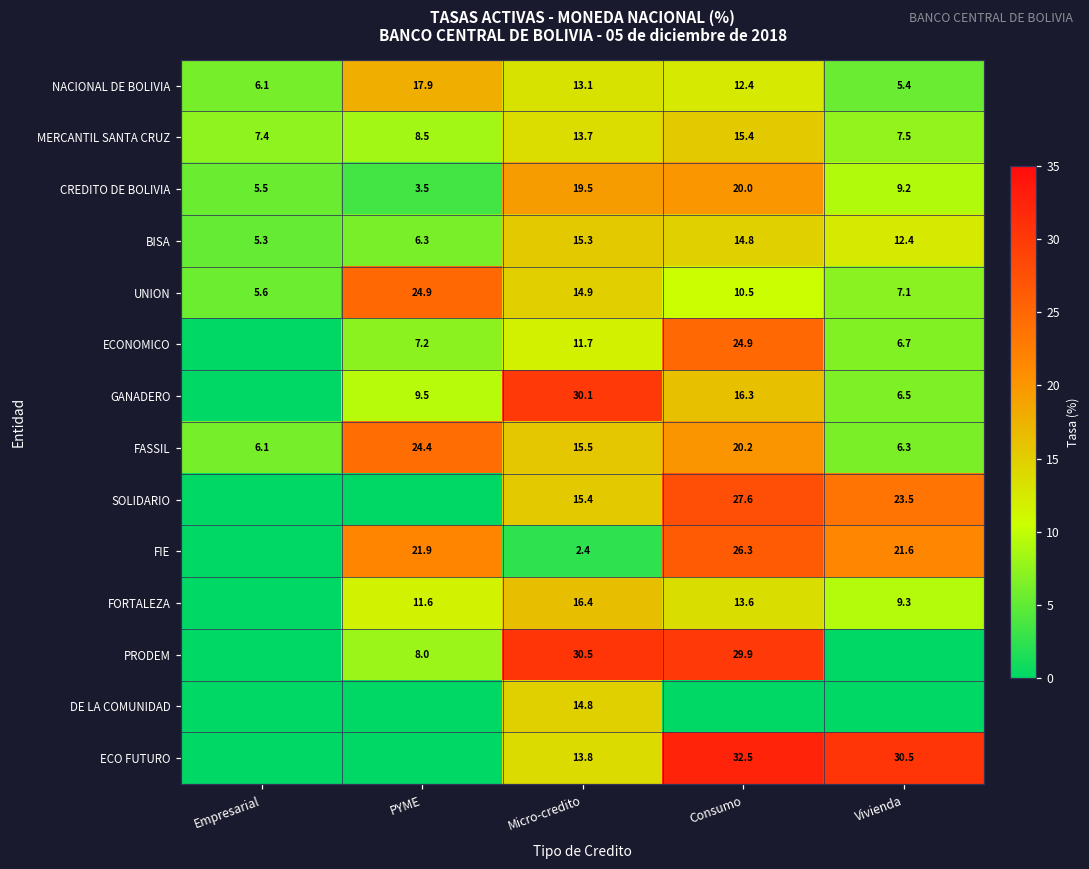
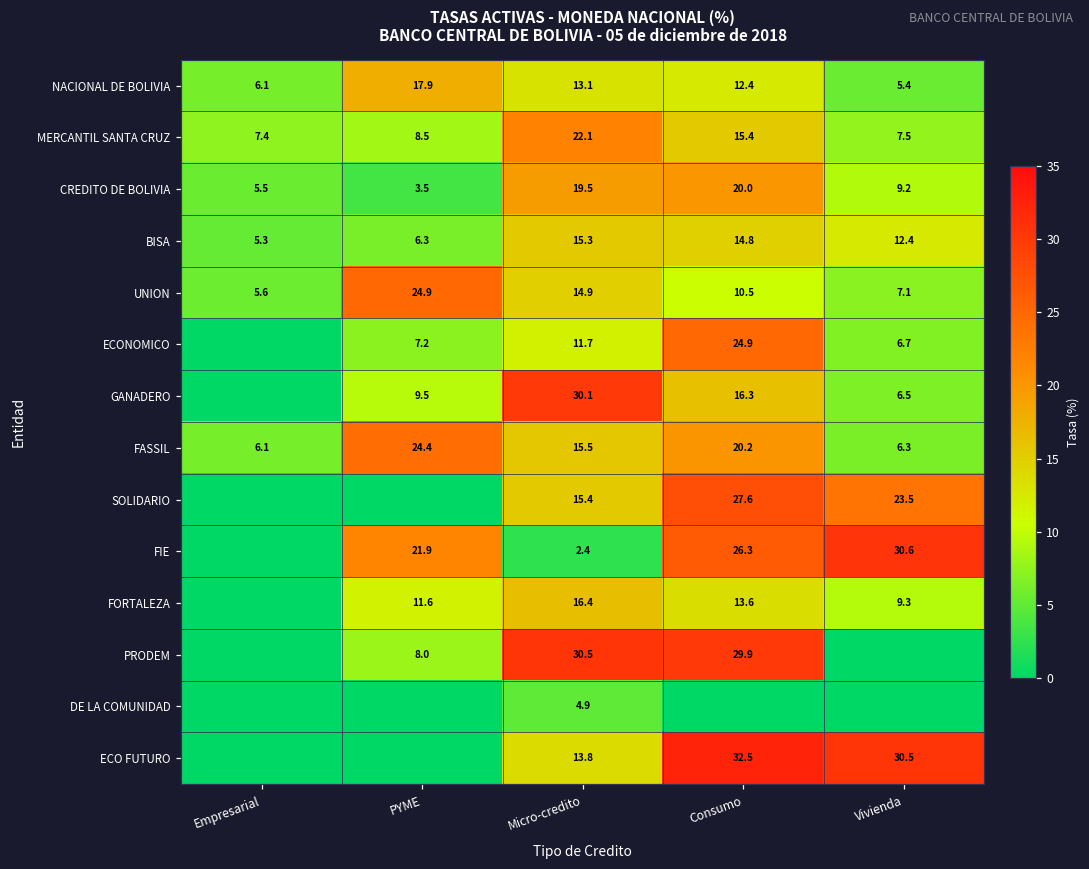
MERCANTIL SANTA CRUZ, Micro-credito: 13.7 -> 22.1
FIE, Vivienda: 21.6 -> 30.6
DE LA COMUNIDAD, Micro-credito: 14.8 -> 4.9
